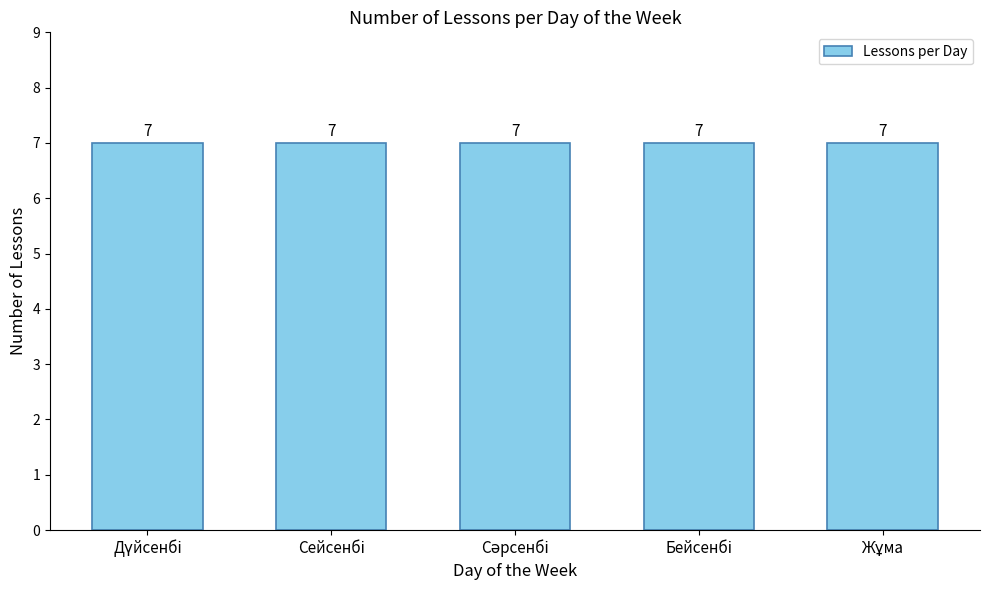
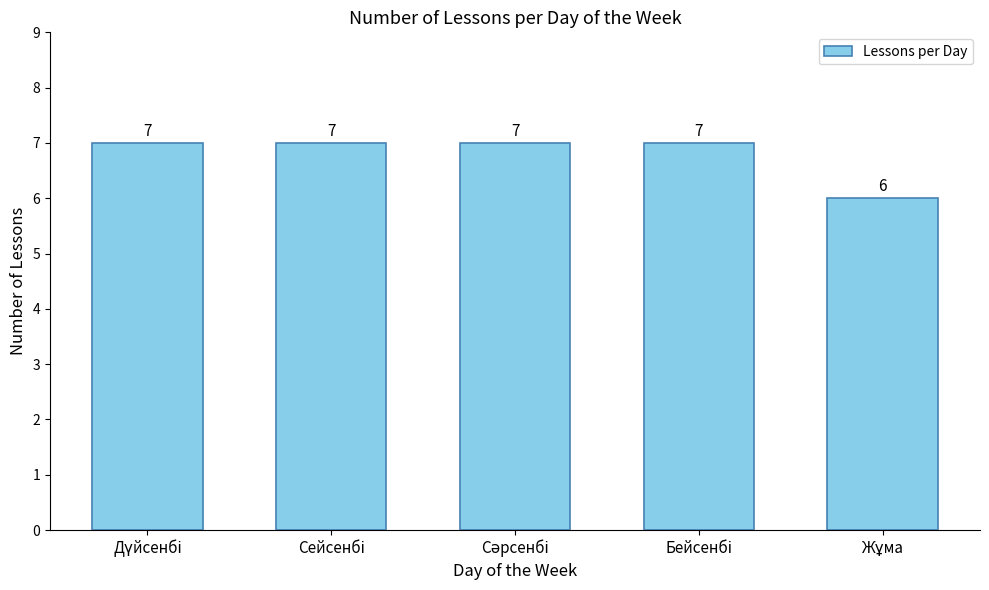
Жұма: 7 -> 6
